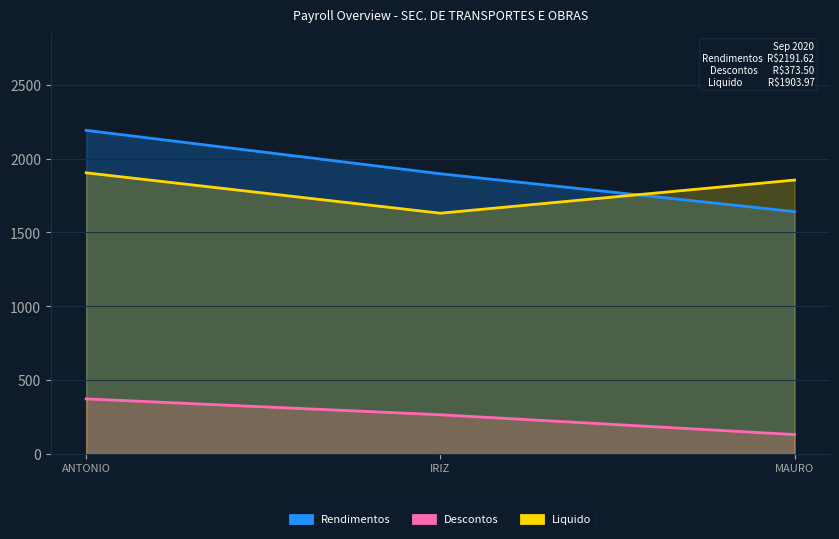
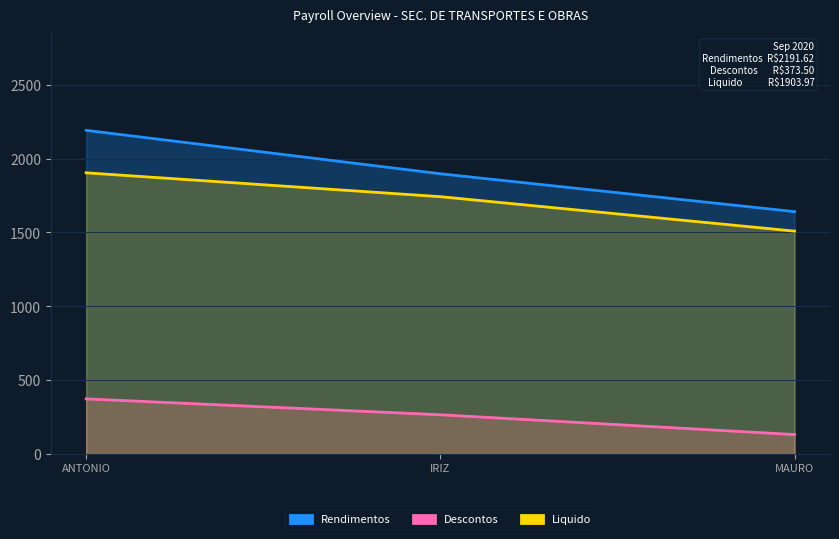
Liquido, IRIZ: 1630 -> 1740
Liquido, MAURO: 1850 -> 1510
